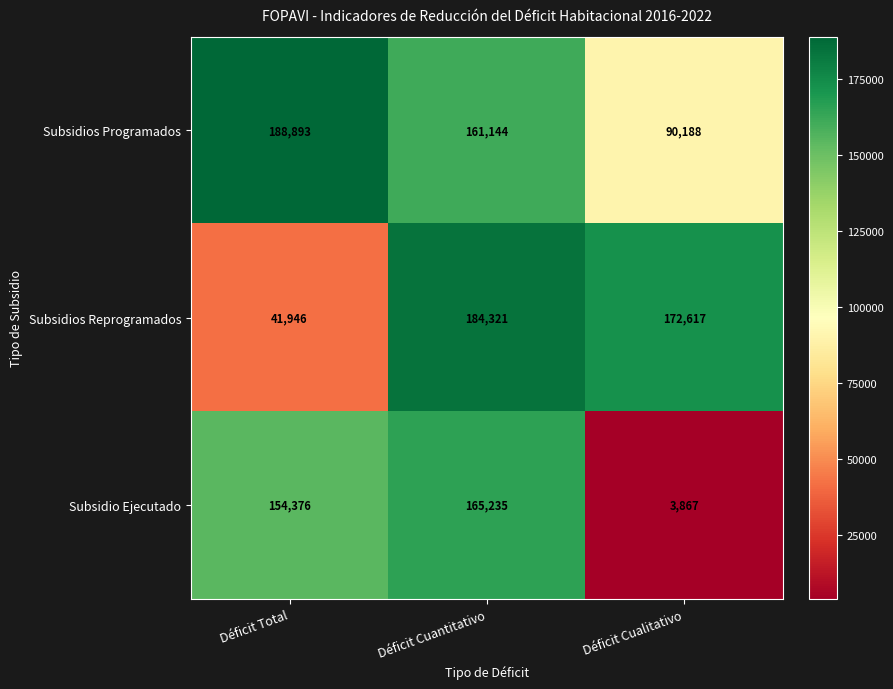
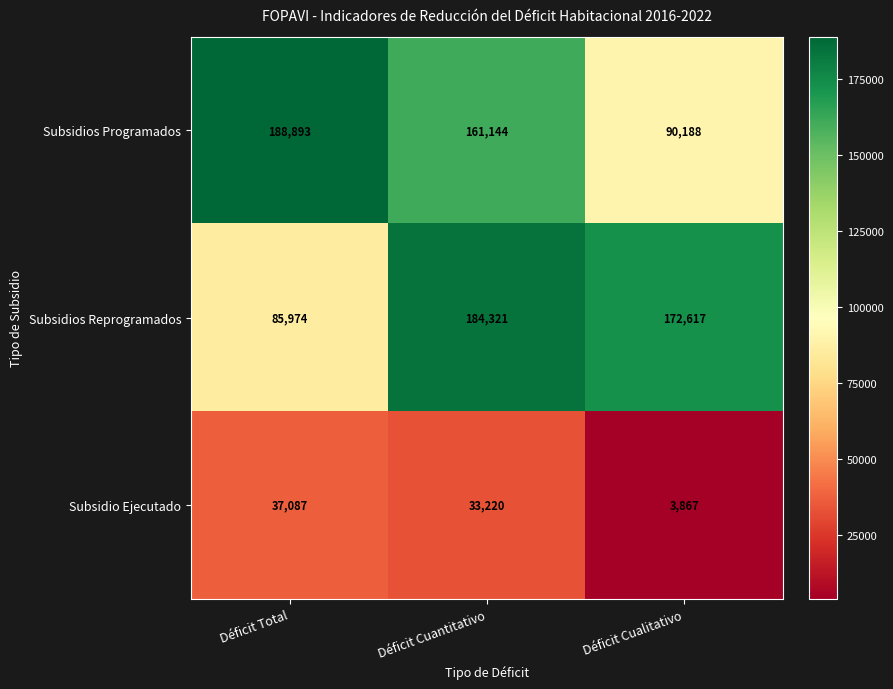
Subsidios Reprogramados, Déficit Total: 41,946 -> 85,974
Subsidio Ejecutado, Déficit Total: 154,376 -> 37,087
Subsidio Ejecutado, Déficit Cuantitativo: 165,235 -> 33,220
